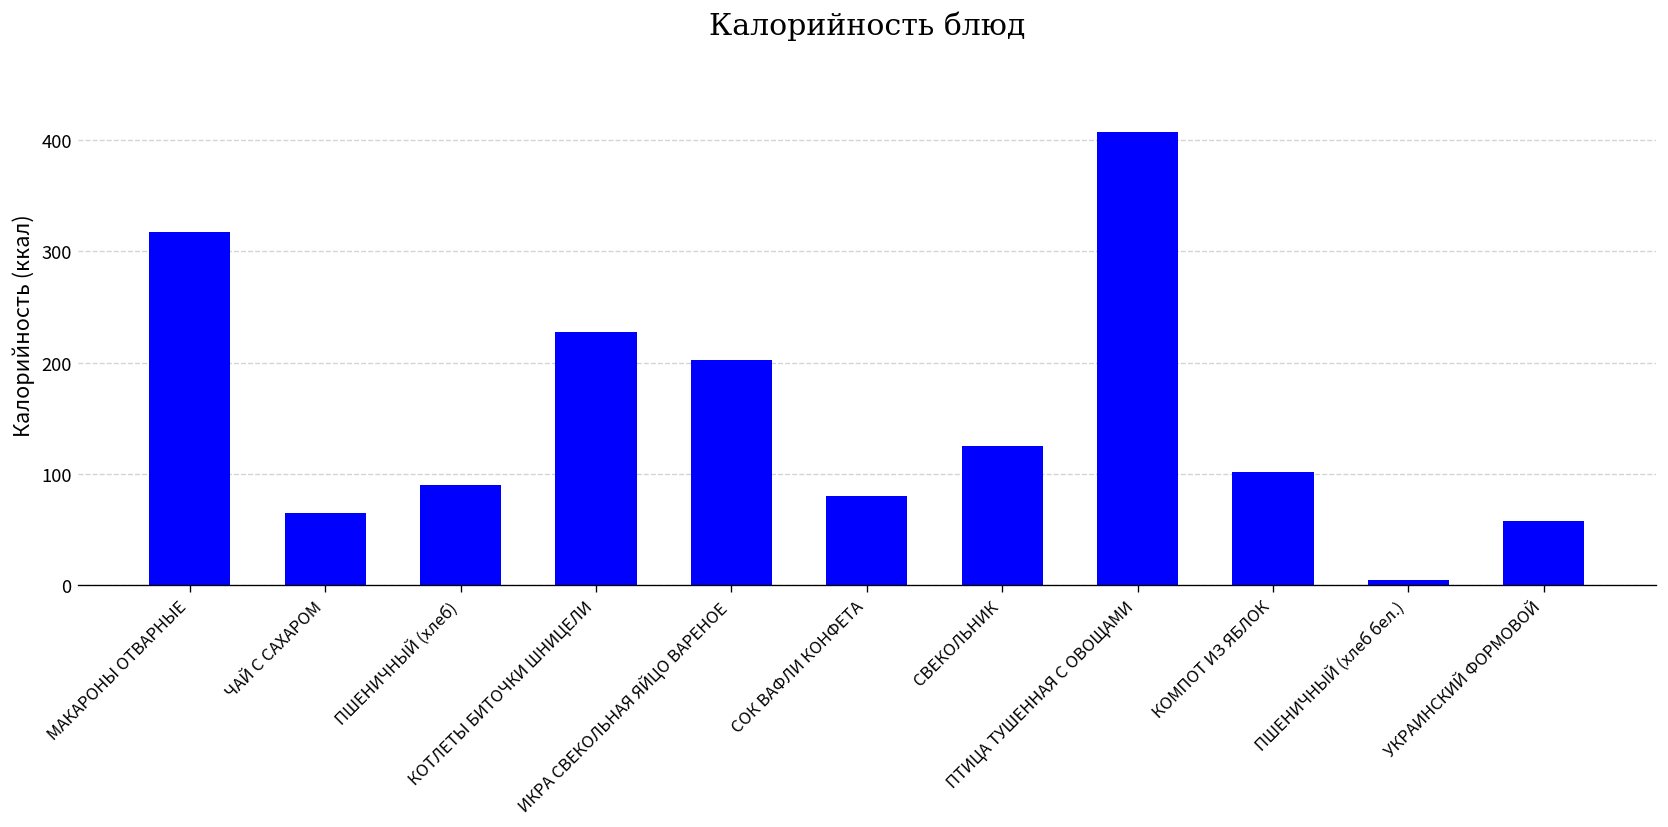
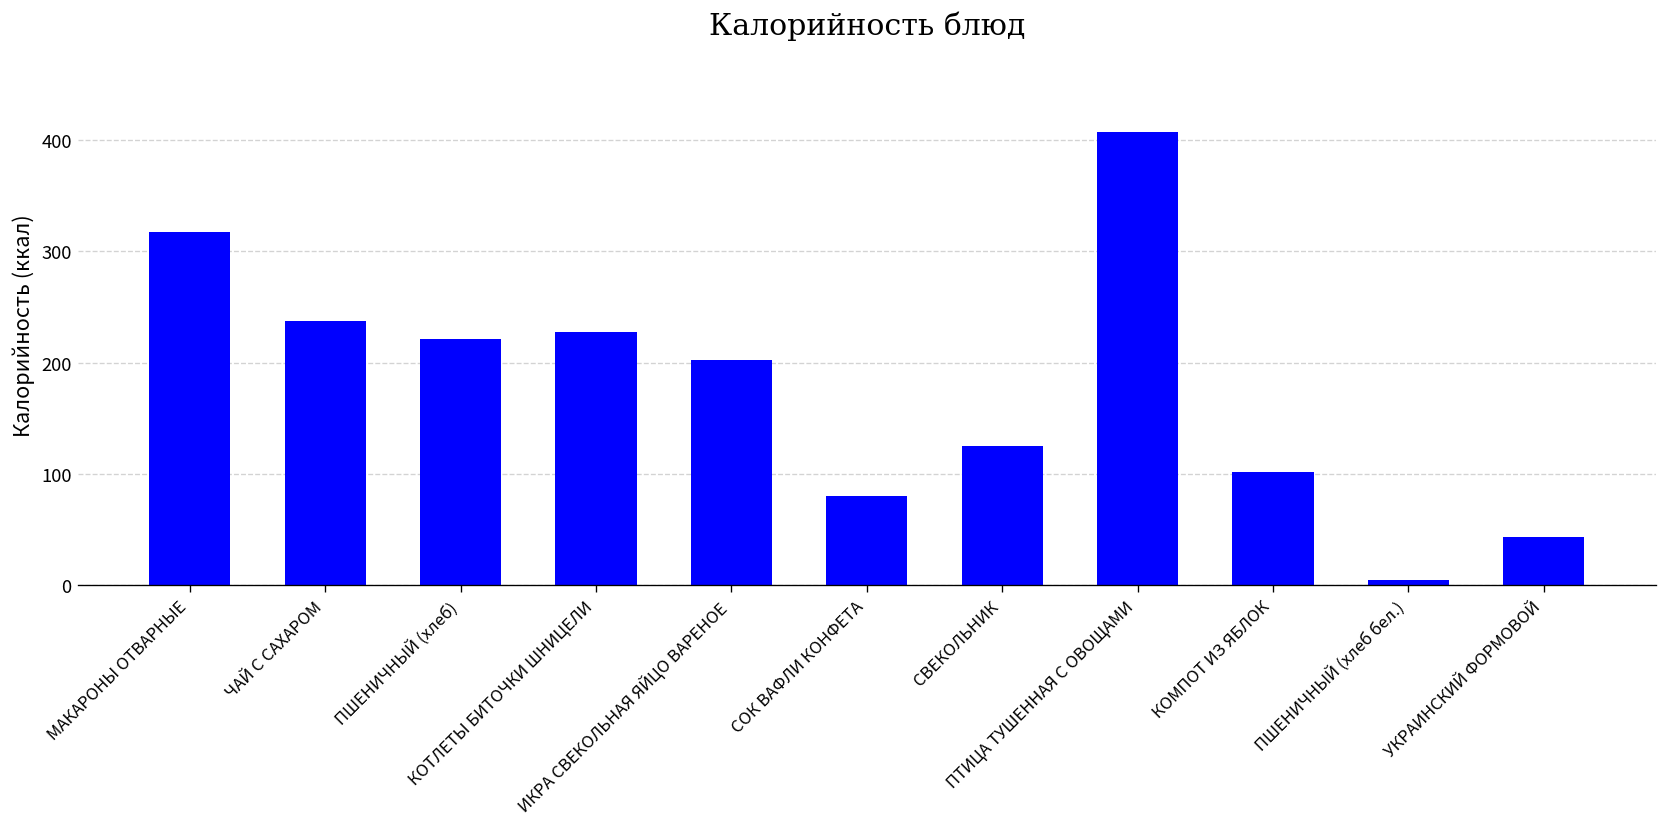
ЧАЙ С САХАРОМ: 70 -> 240
ПШЕНИЧНЫЙ (хлеб): 90 -> 220
УКРАИНСКИЙ ФОРМОВОЙ: 60 -> 40
